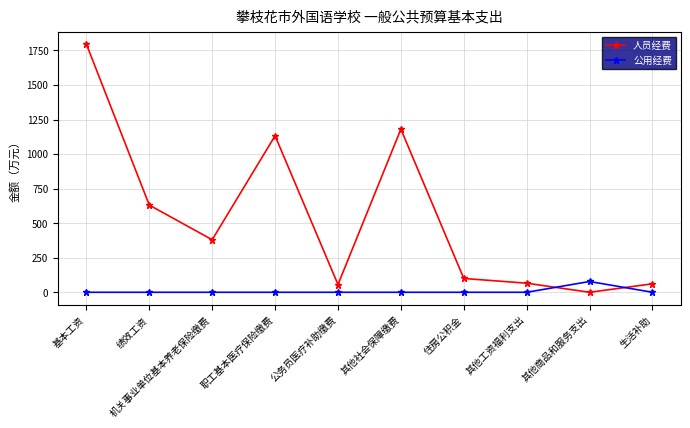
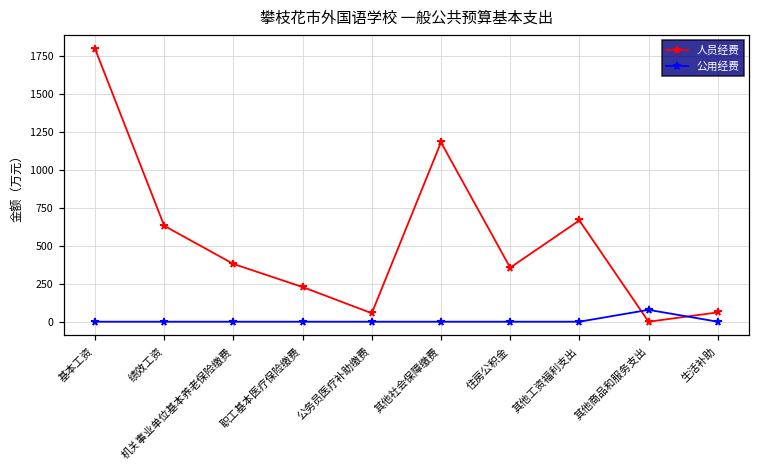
人员经费, 职工基本医疗保险缴费: 1130 -> 230
人员经费, 住房公积金: 100 -> 360
人员经费, 其他工资福利支出: 70 -> 670
